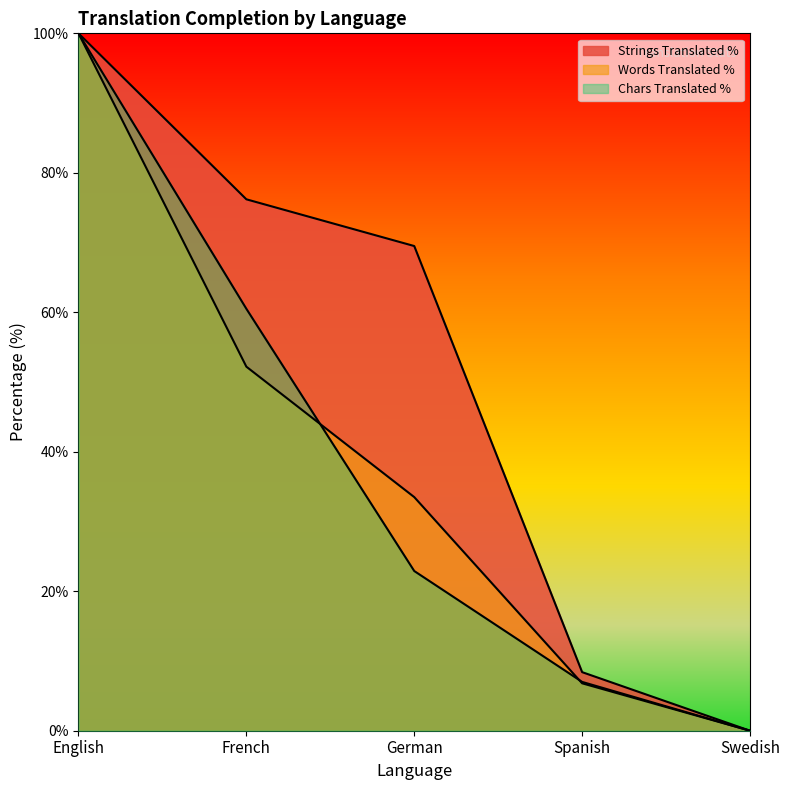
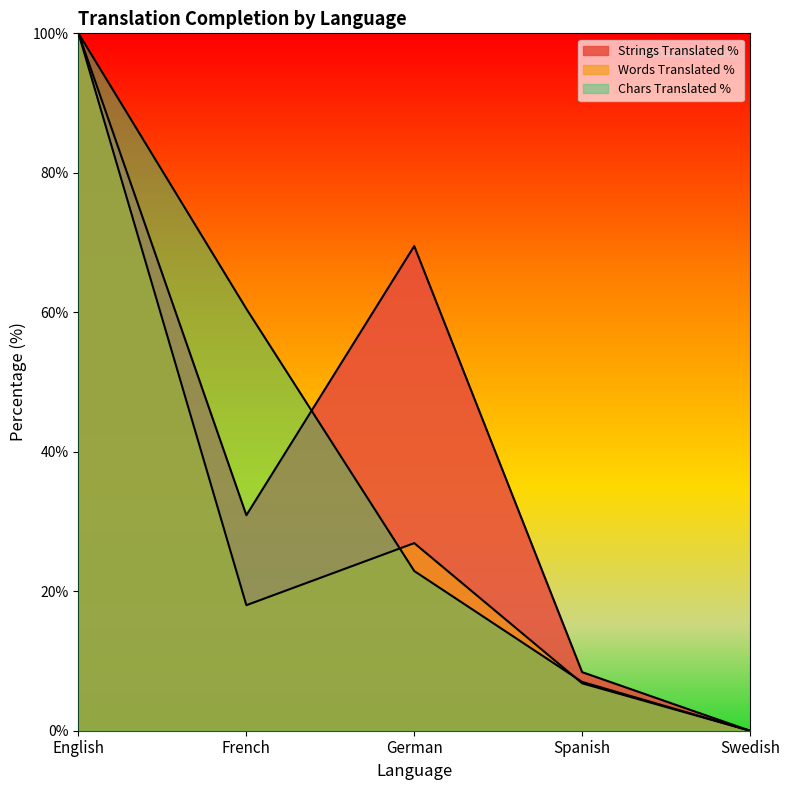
Strings Translated %, French: 76% -> 31%
Words Translated %, French: 52% -> 18%
Words Translated %, German: 34% -> 27%
